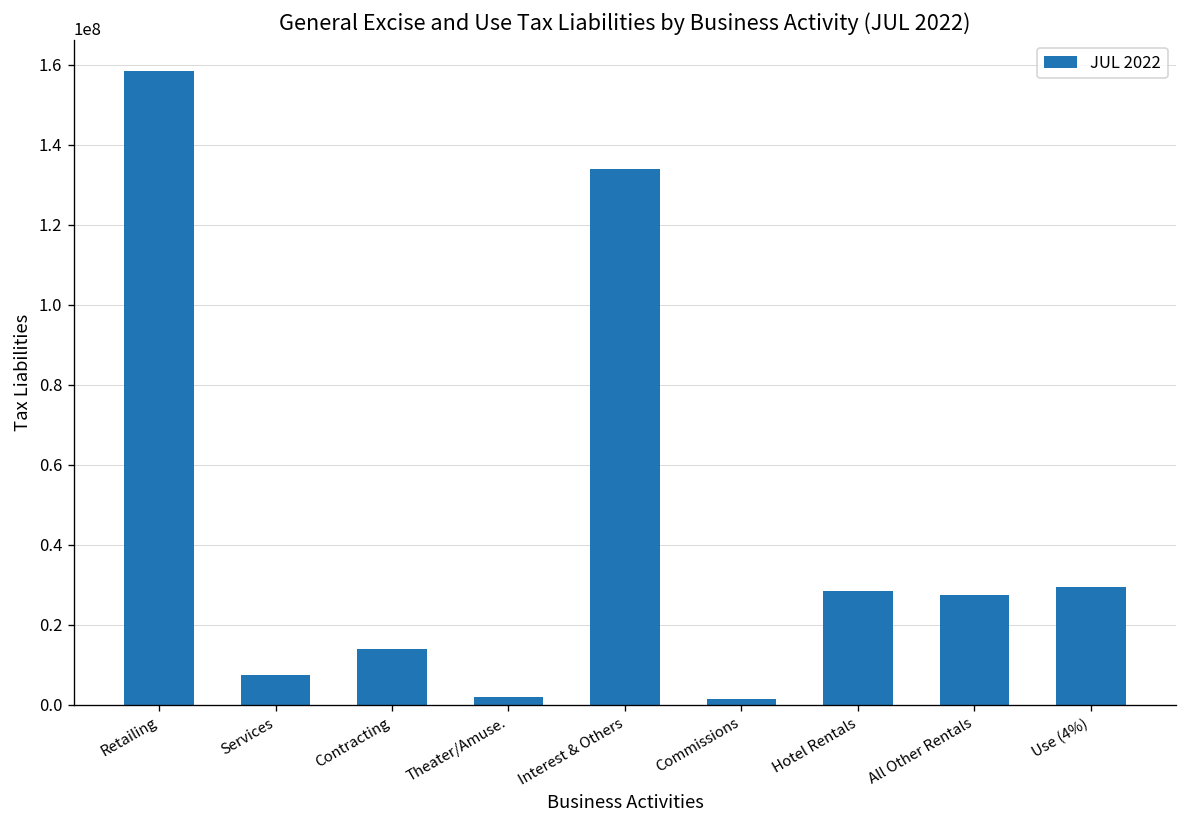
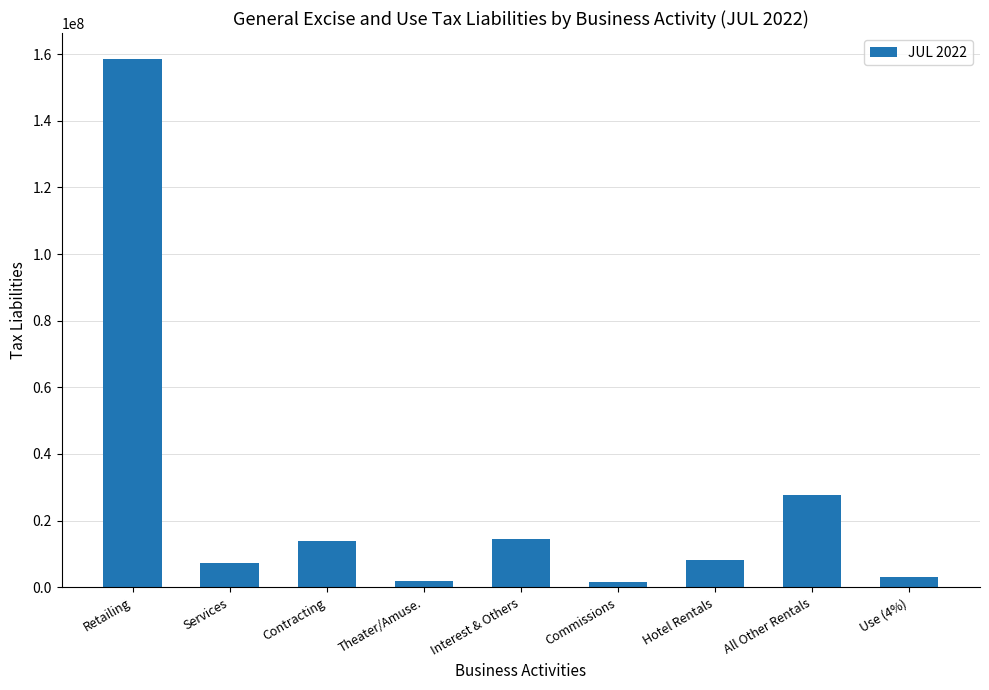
Interest & Others: 134000000 -> 14000000
Hotel Rentals: 28000000 -> 8000000
Use (4%): 29000000 -> 3000000
